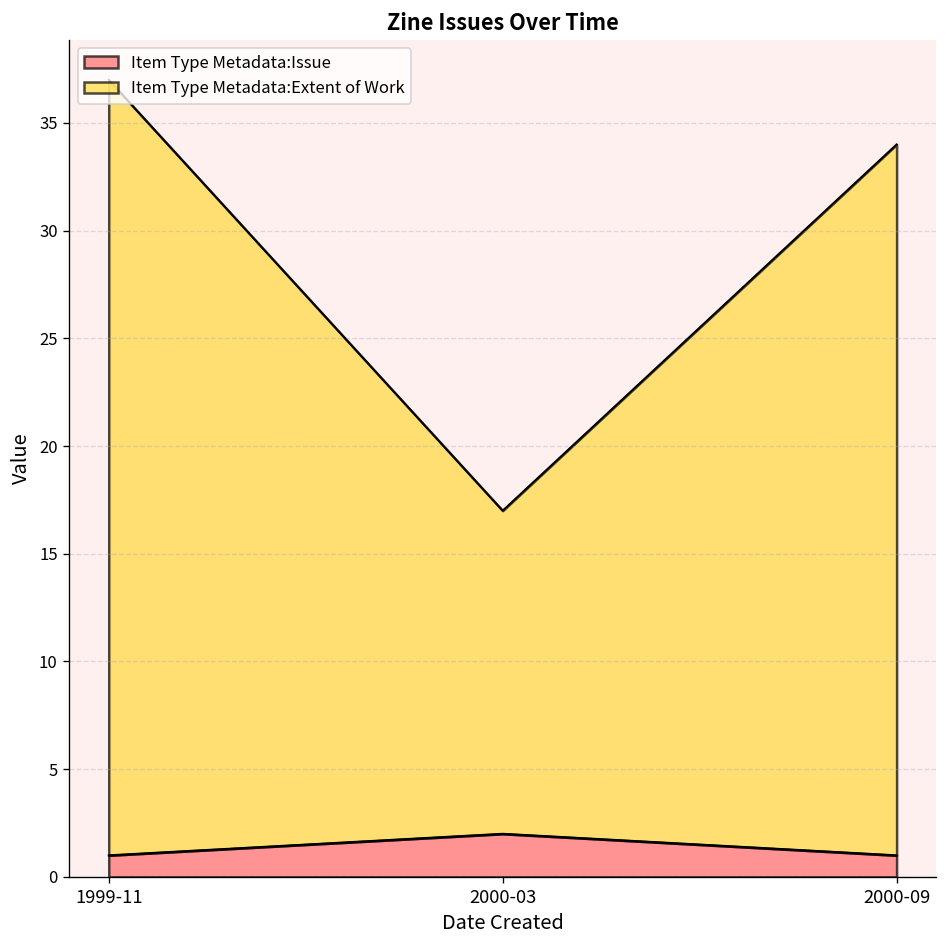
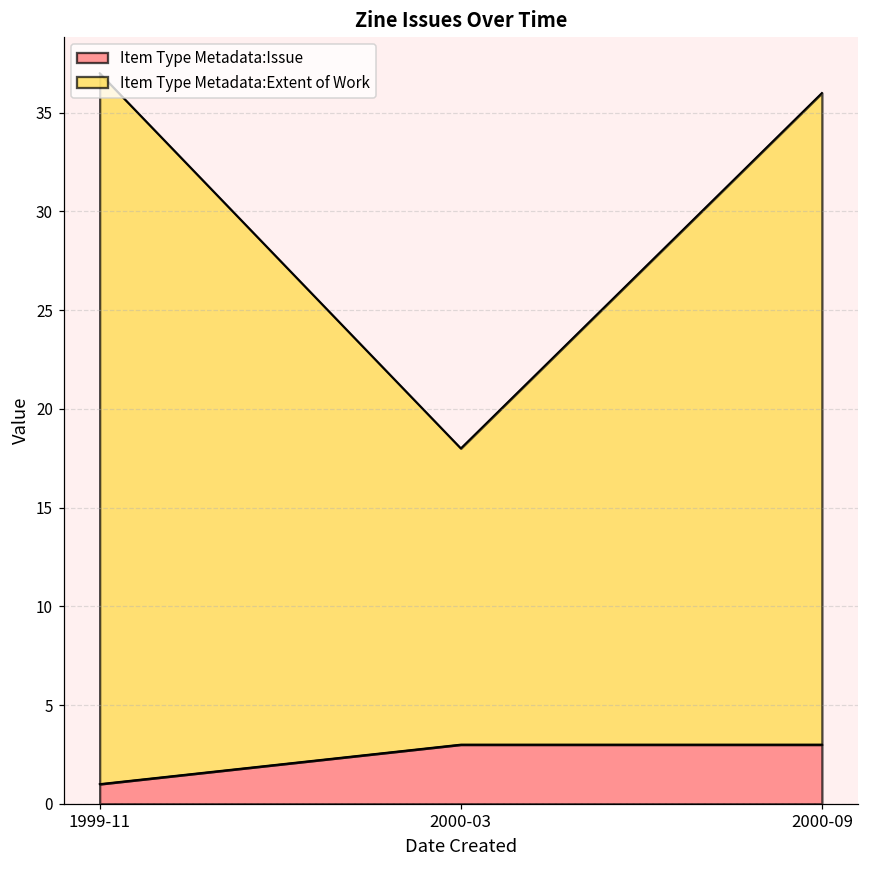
Item Type Metadata:Issue, 2000-03: 2 -> 3
Item Type Metadata:Issue, 2000-09: 1 -> 3
